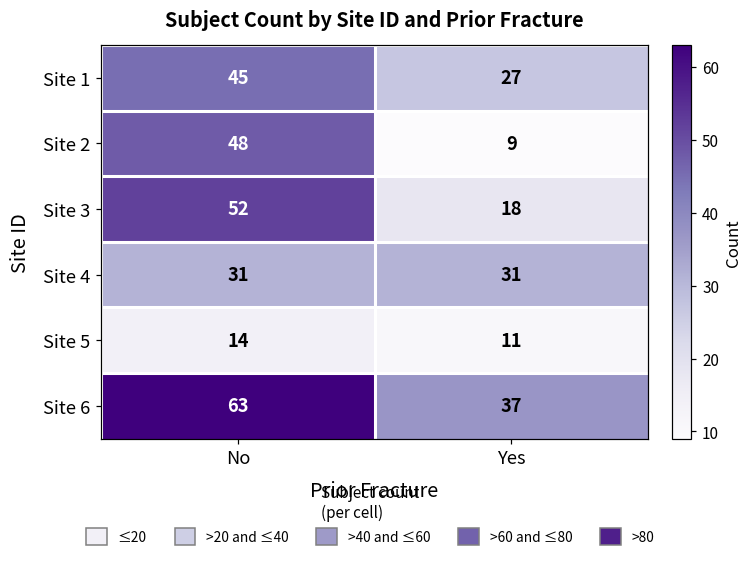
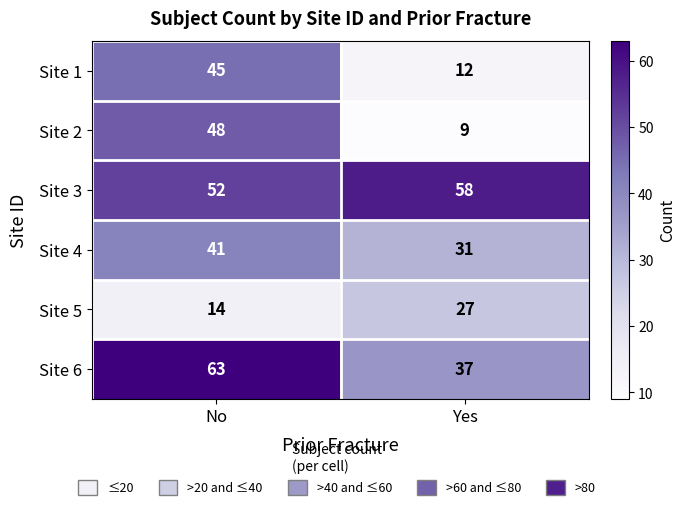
Site 1, Yes: 27 -> 12
Site 3, Yes: 18 -> 58
Site 4, No: 31 -> 41
Site 5, Yes: 11 -> 27
